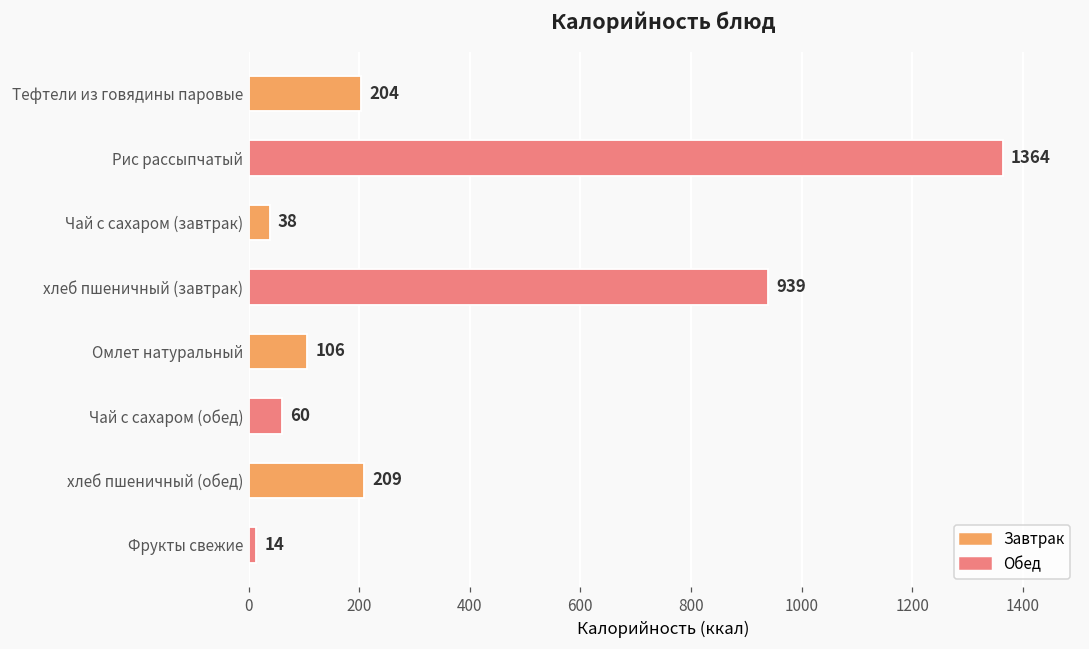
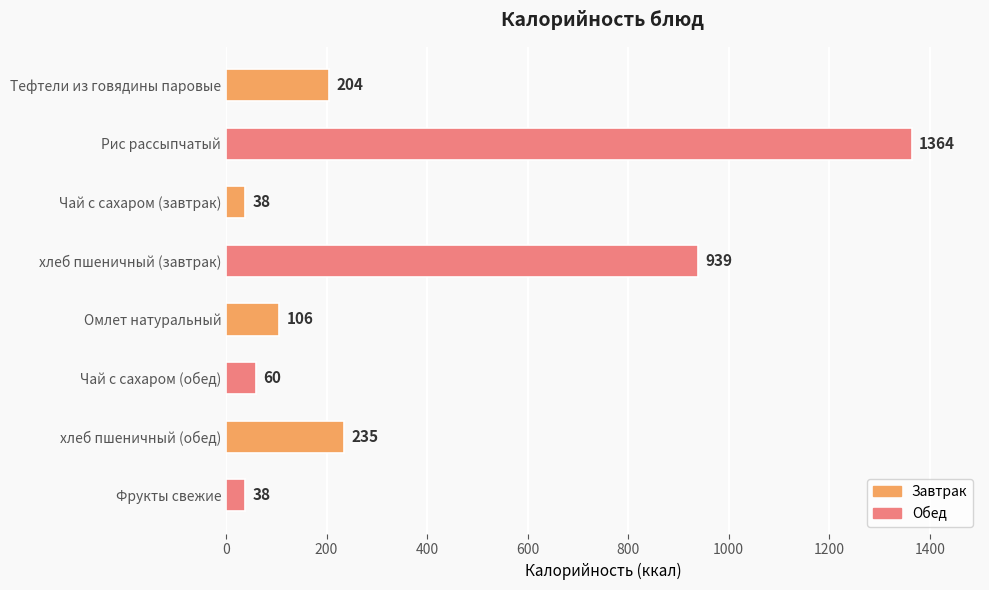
хлеб пшеничный (обед): 209 -> 235
Фрукты свежие: 14 -> 38
